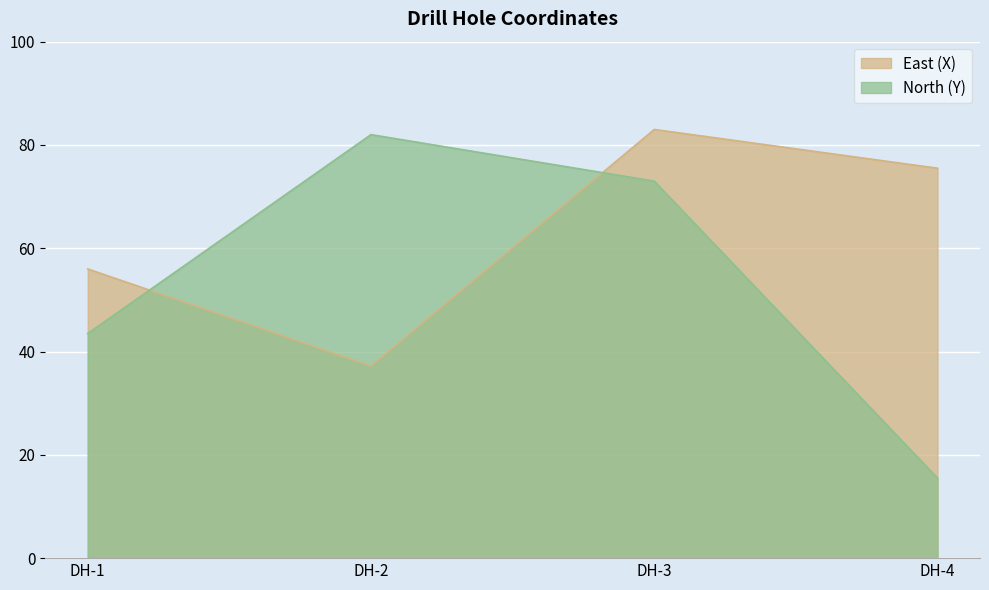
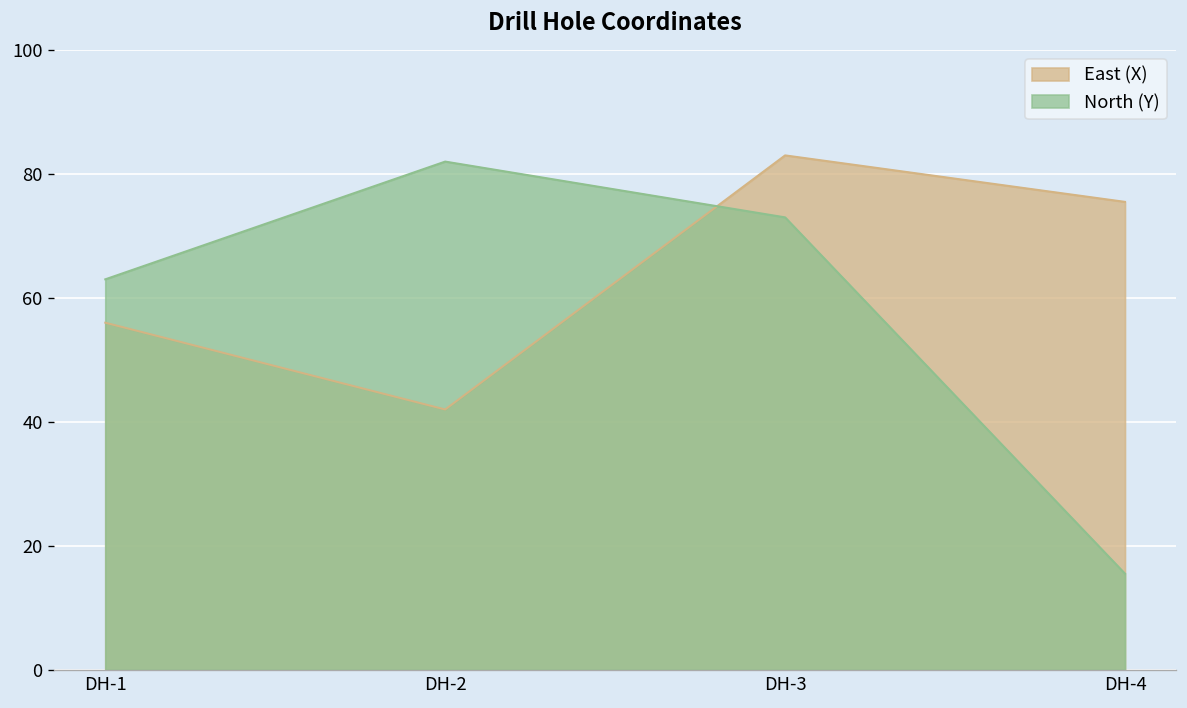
North (Y), DH-1: 44 -> 63
East (X), DH-2: 37 -> 42
